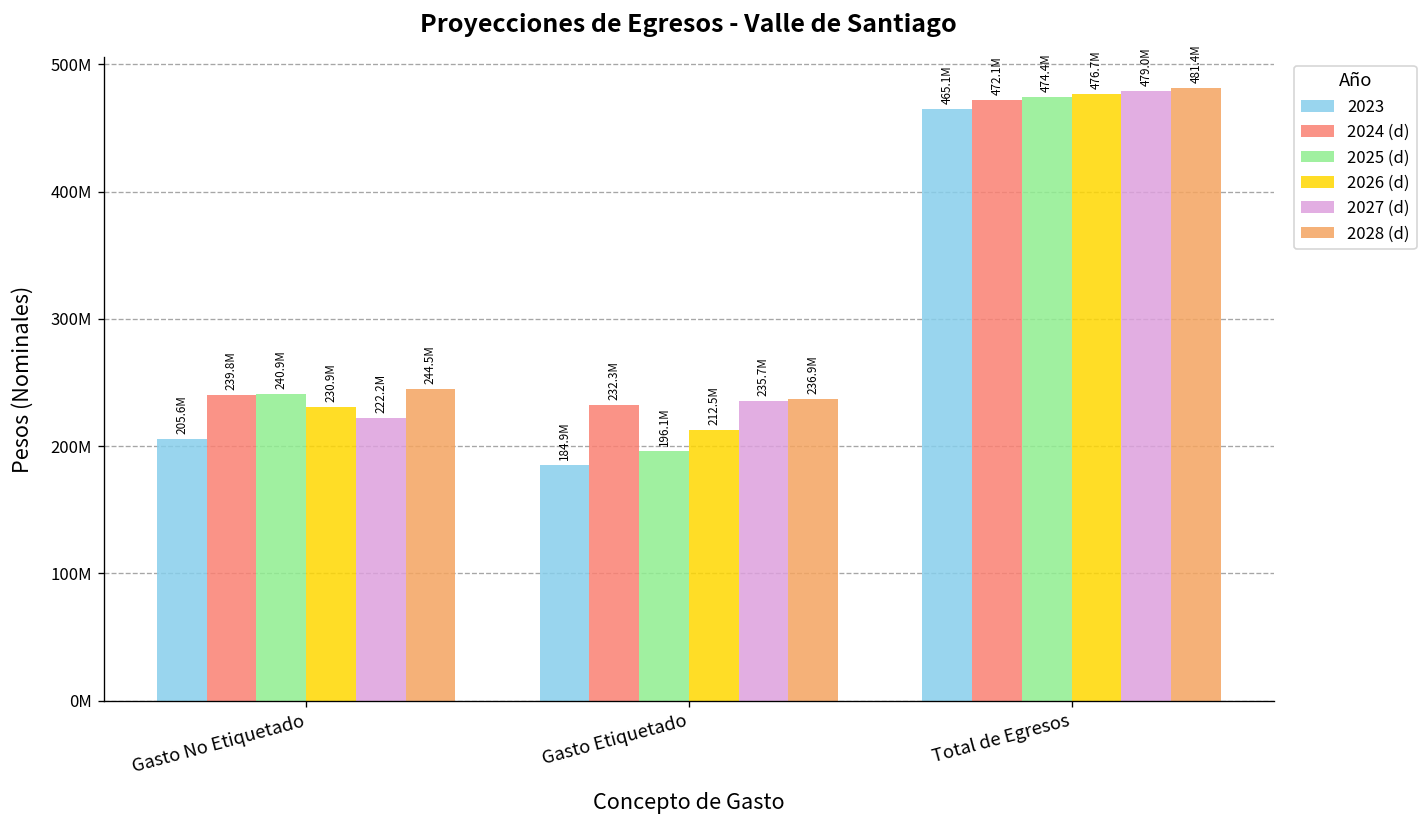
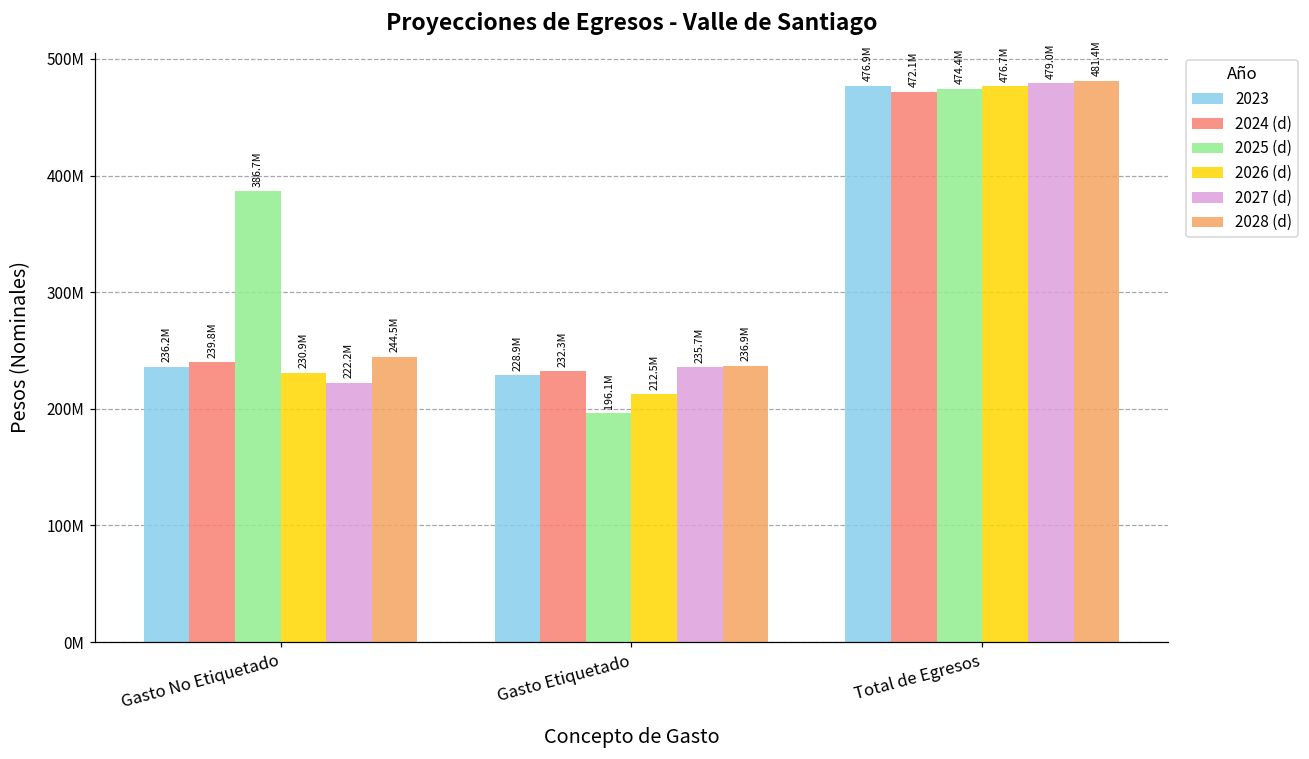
2023, Gasto No Etiquetado: 205.6M -> 236.2M
2025 (d), Gasto No Etiquetado: 240.9M -> 386.7M
2023, Gasto Etiquetado: 184.9M -> 228.9M
2023, Total de Egresos: 465.1M -> 476.9M
